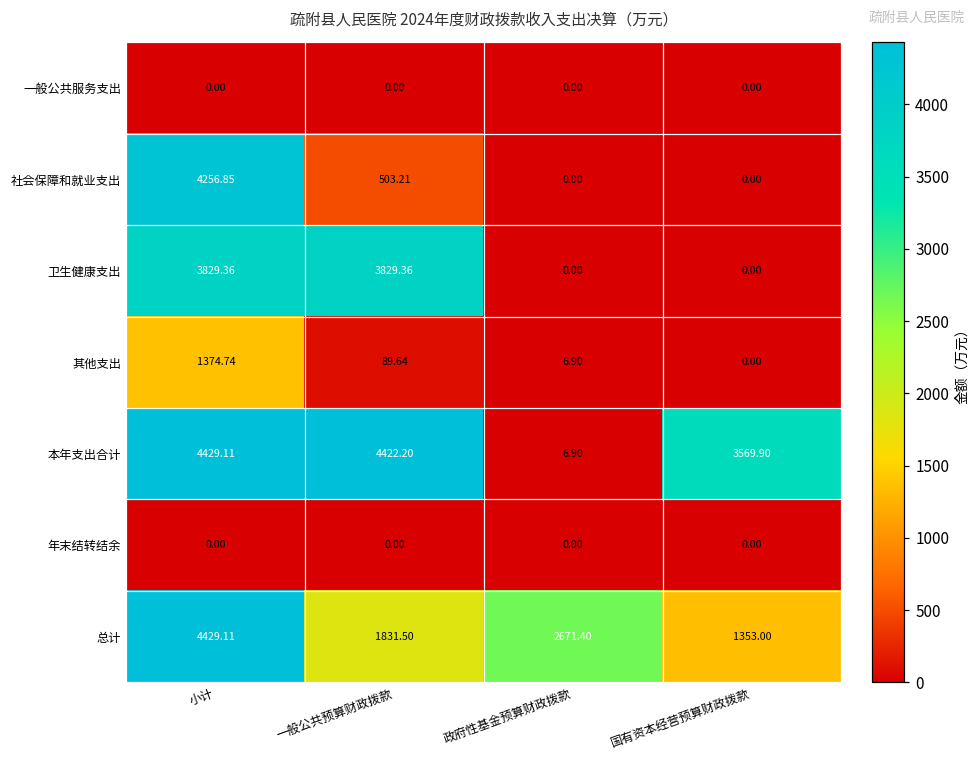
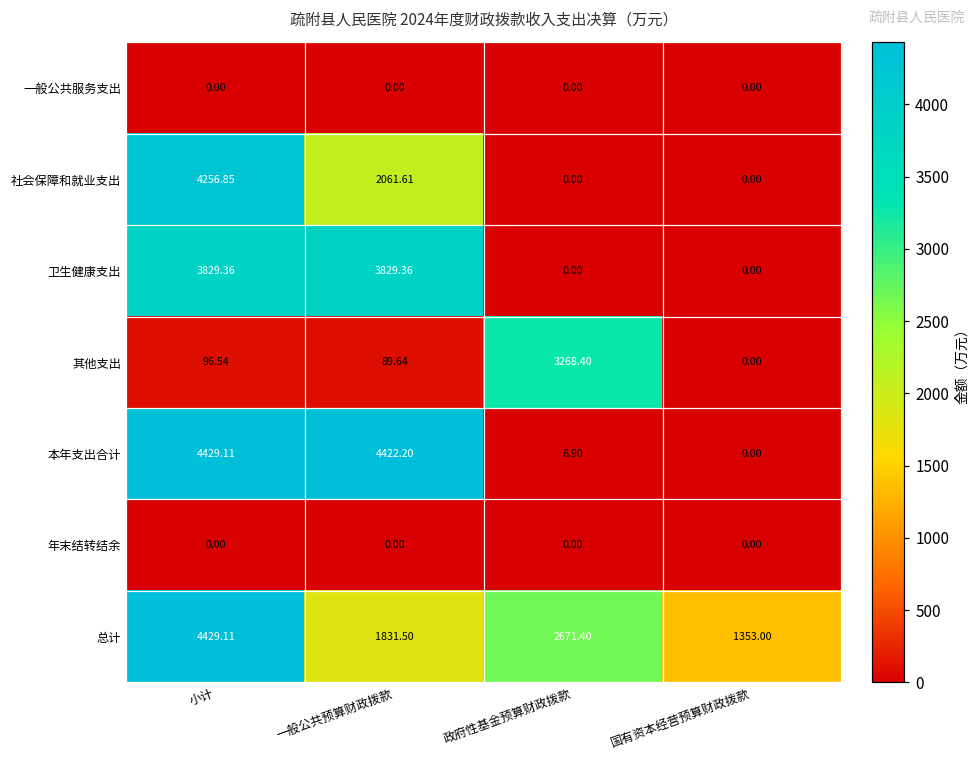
社会保障和就业支出, 一般公共预算财政拨款: 503.21 -> 2061.61
其他支出, 小计: 1374.74 -> 96.54
其他支出, 政府性基金预算财政拨款: 6.90 -> 3268.40
本年支出合计, 国有资本经营预算财政拨款: 3569.90 -> 0.00
